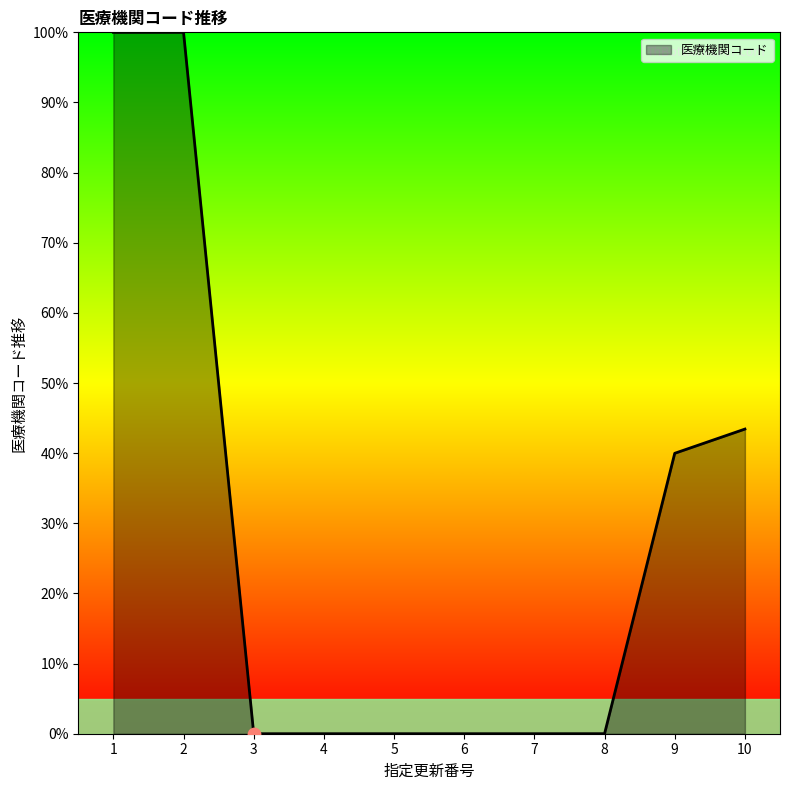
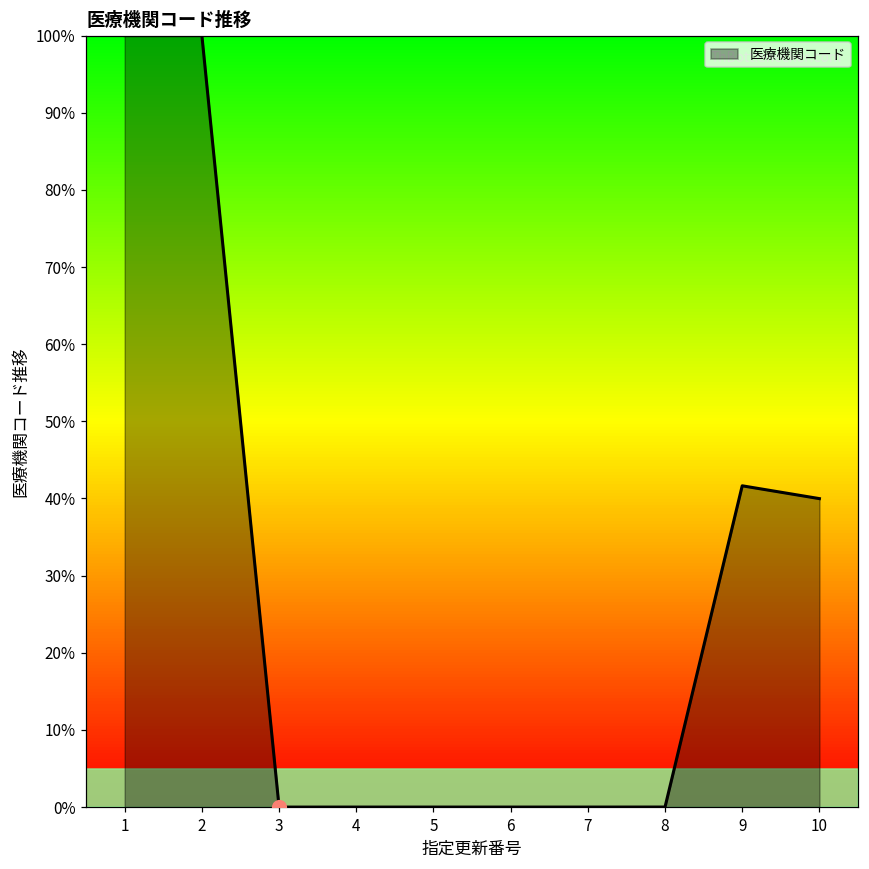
医療機関コード, 9: 40% -> 42%
医療機関コード, 10: 43% -> 40%
